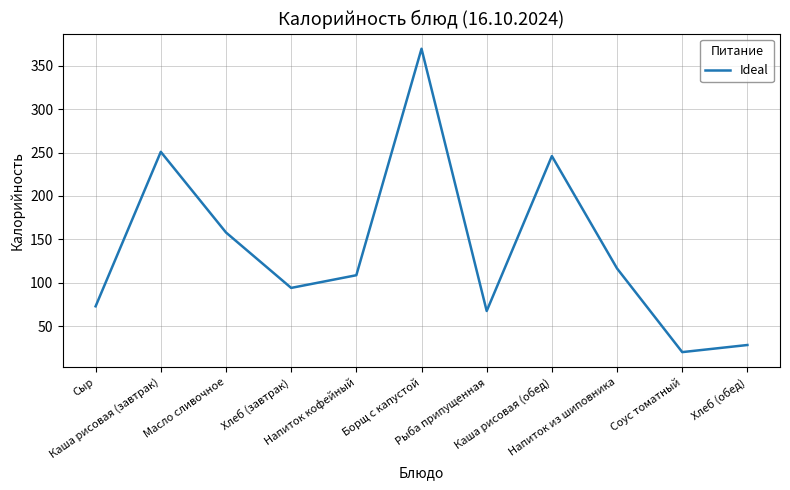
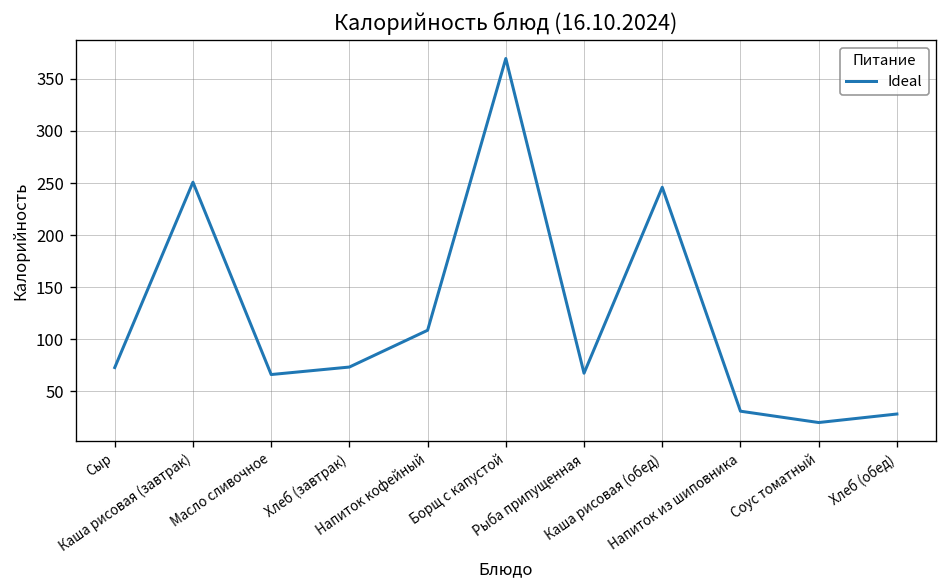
Масло сливочное: 160 -> 70
Хлеб (завтрак): 90 -> 70
Напиток из шиповника: 120 -> 30
